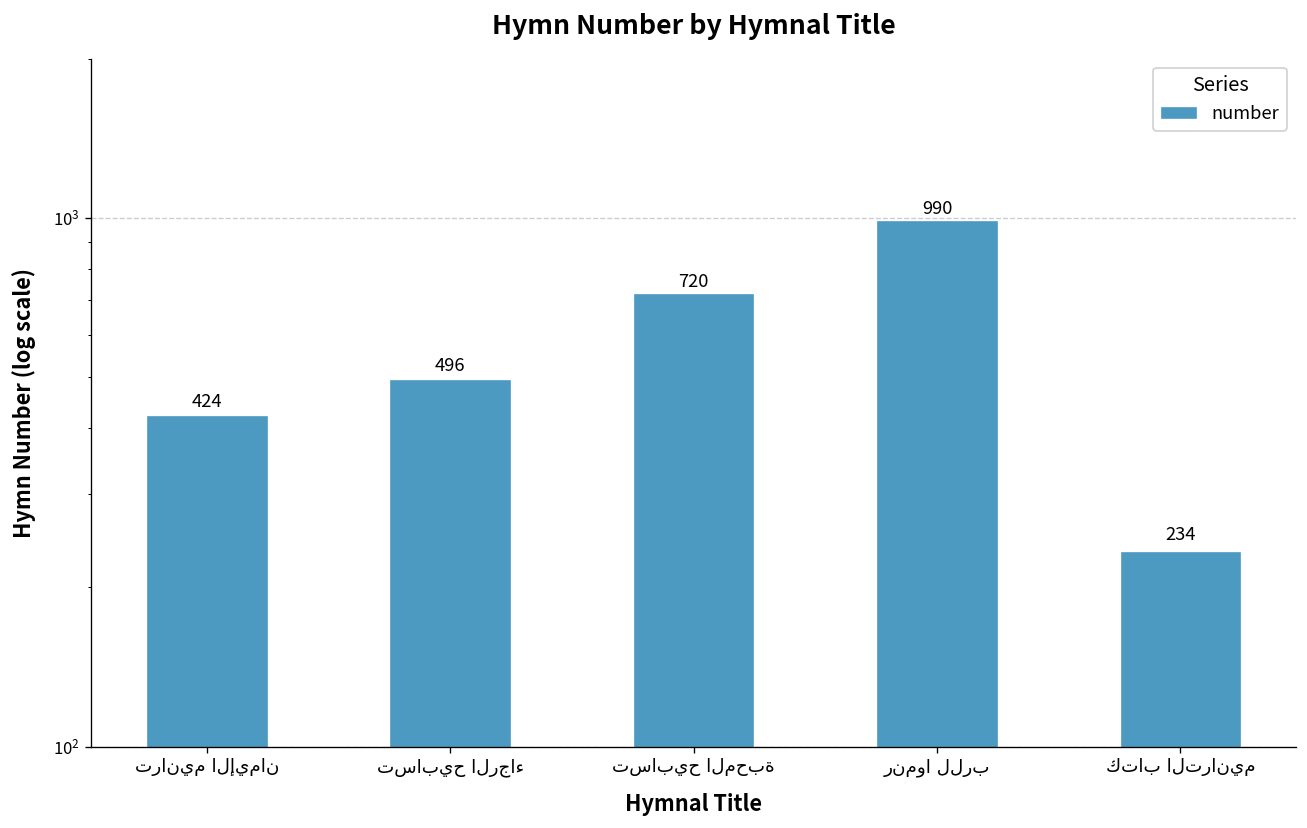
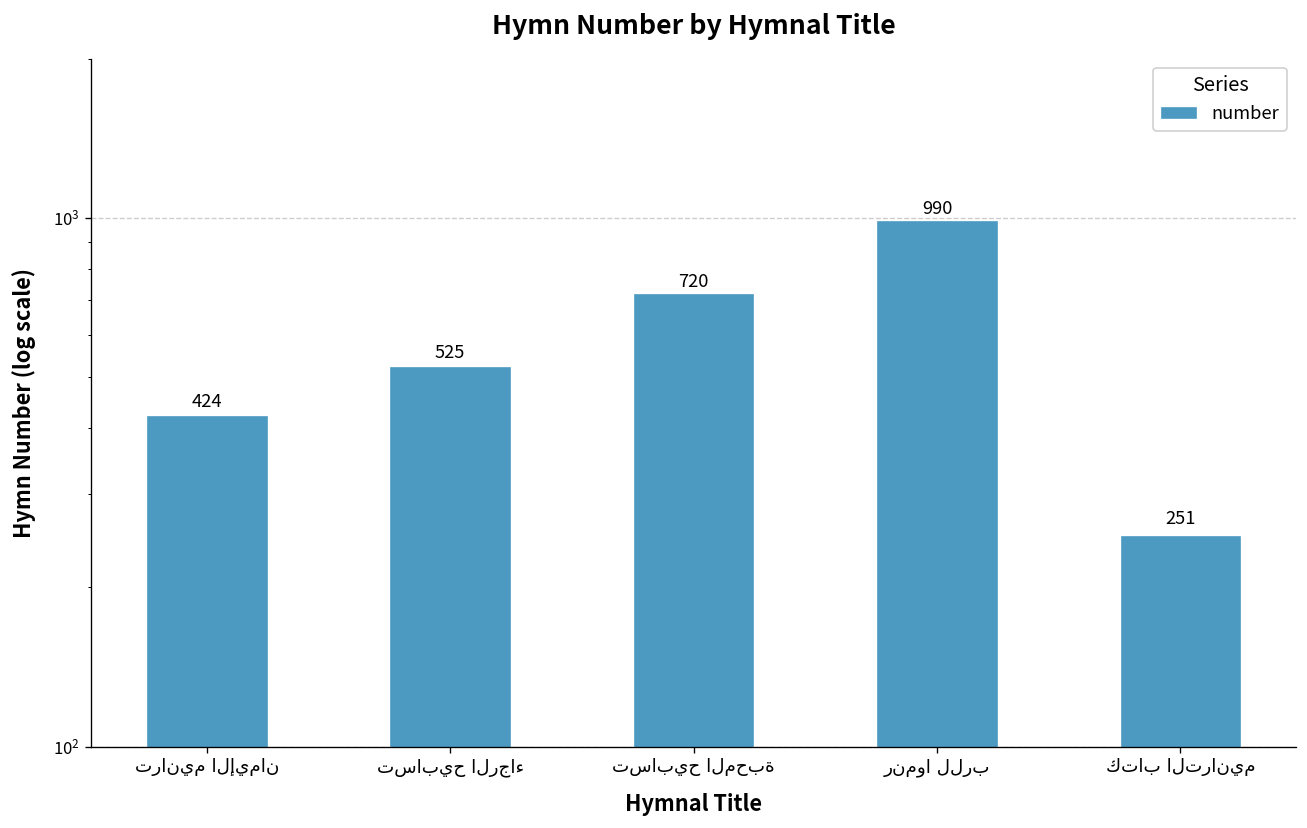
تسابيح الرجاء: 496 -> 525
كتاب الترانيم: 234 -> 251
